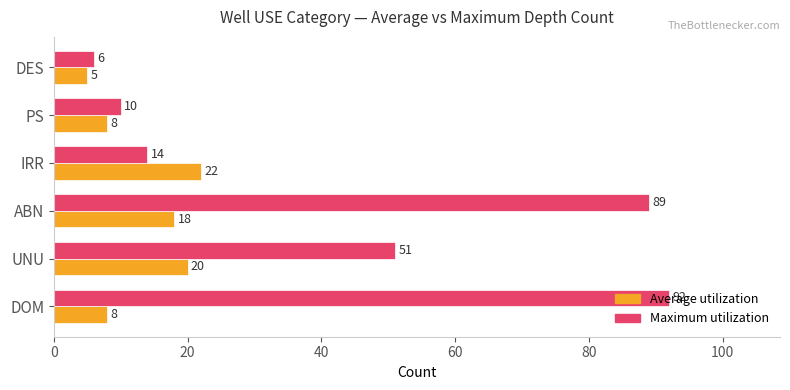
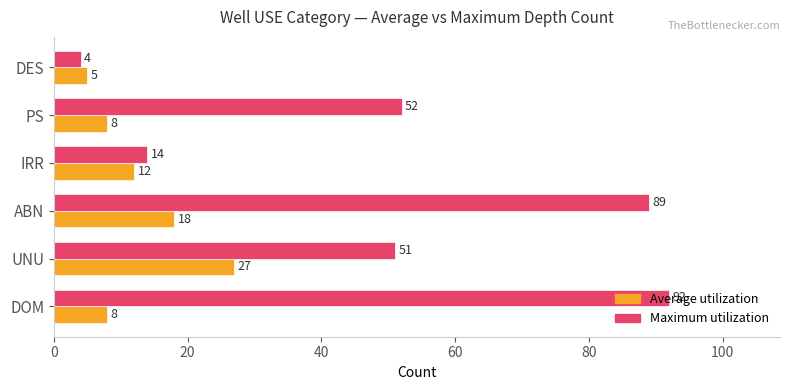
Maximum utilization, DES: 6 -> 4
Maximum utilization, PS: 10 -> 52
Average utilization, IRR: 22 -> 12
Average utilization, UNU: 20 -> 27
